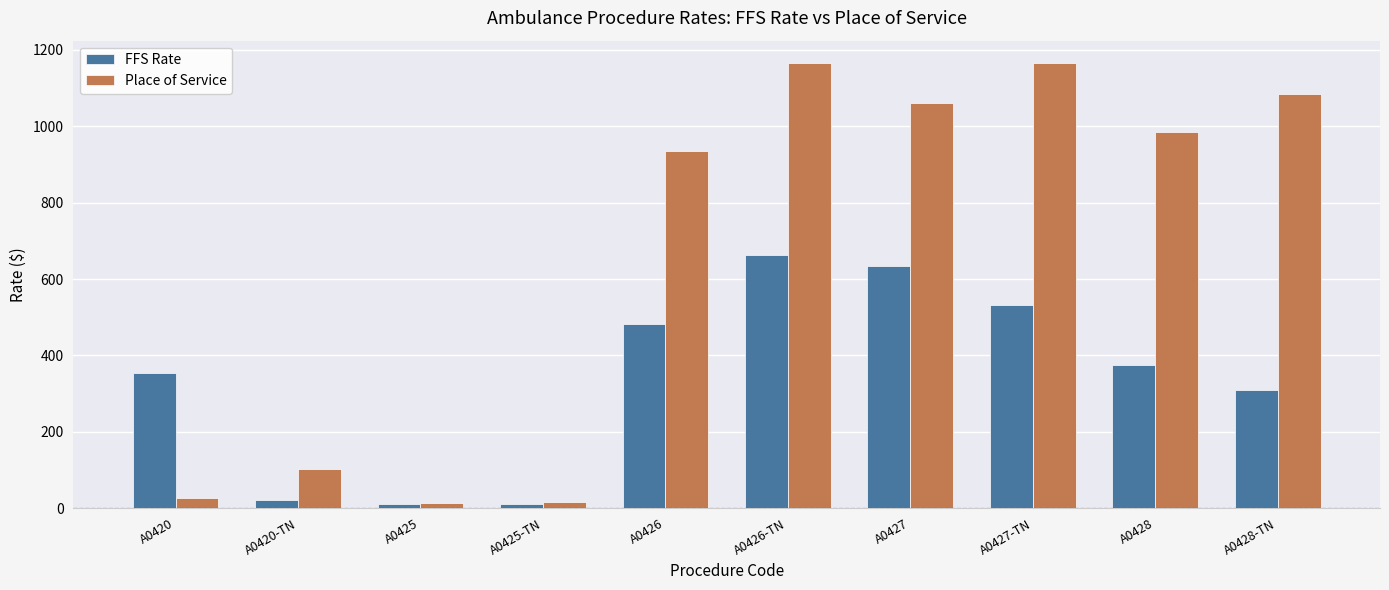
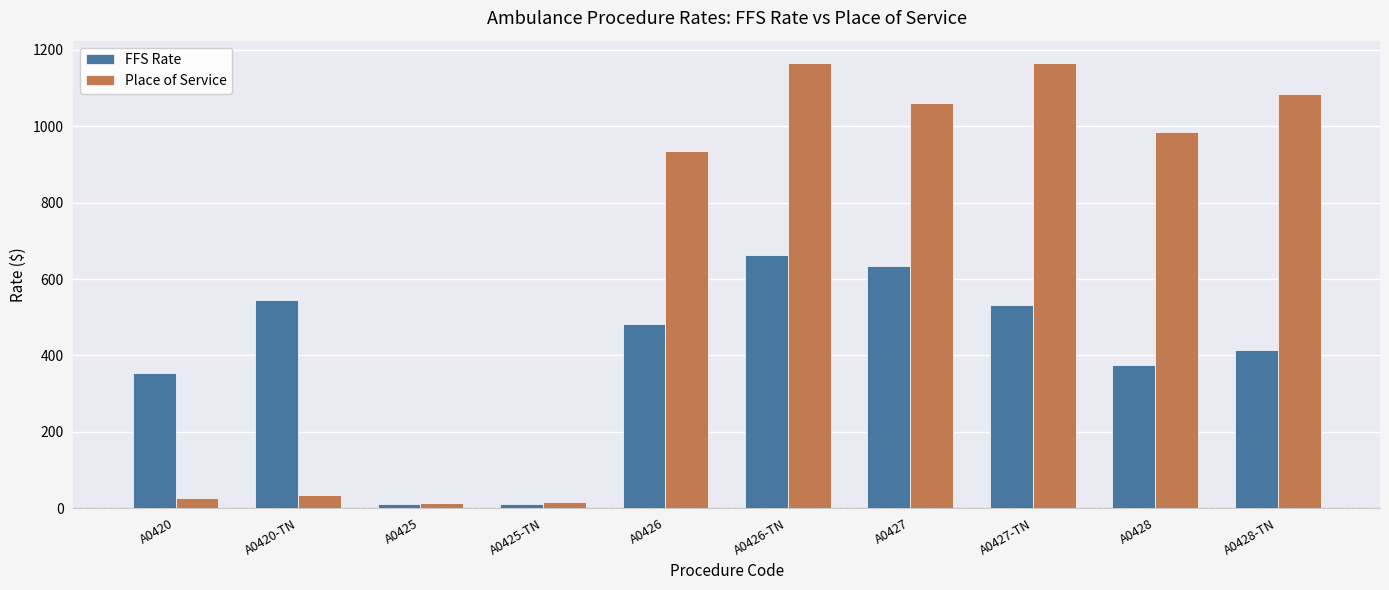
FFS Rate, A0420-TN: 20 -> 550
Place of Service, A0420-TN: 100 -> 30
FFS Rate, A0428-TN: 310 -> 410
